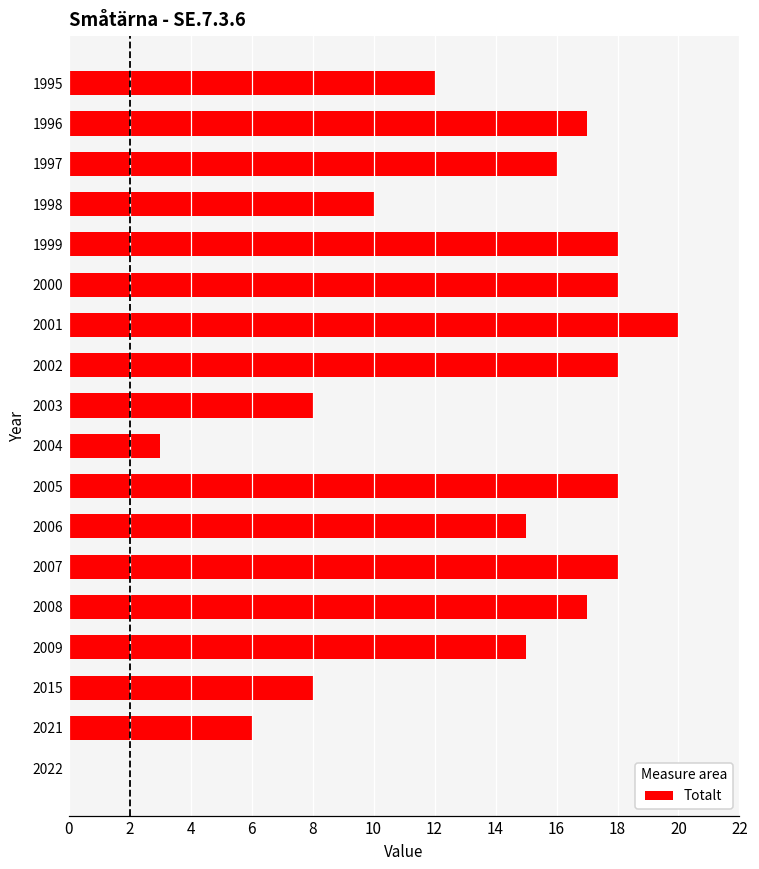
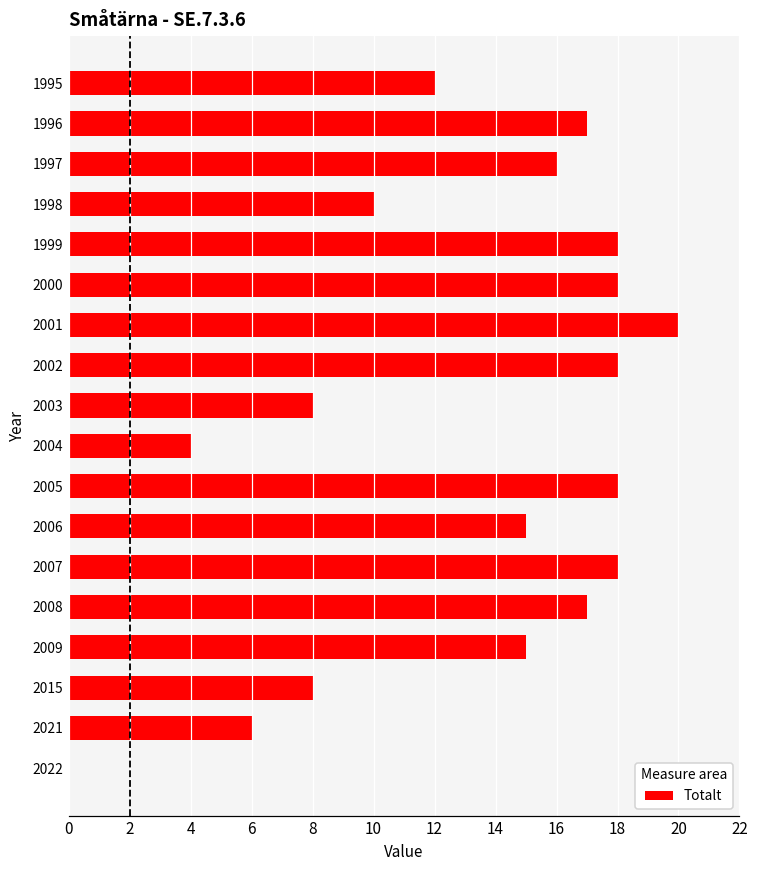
2004: 3 -> 4
